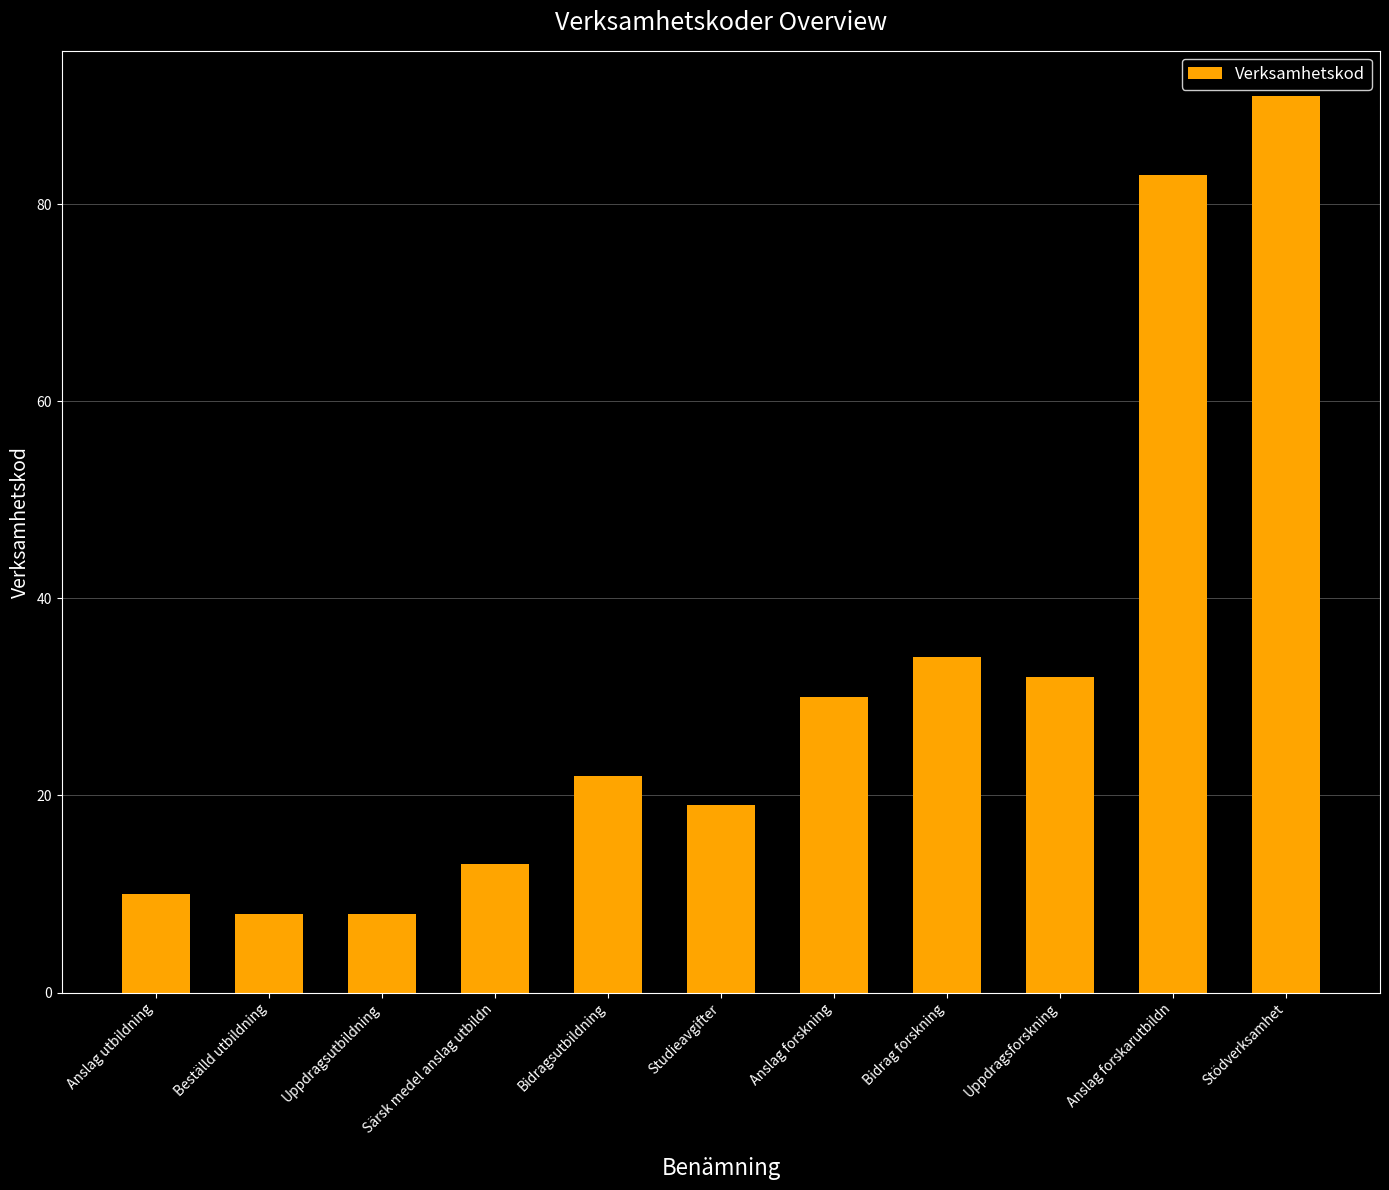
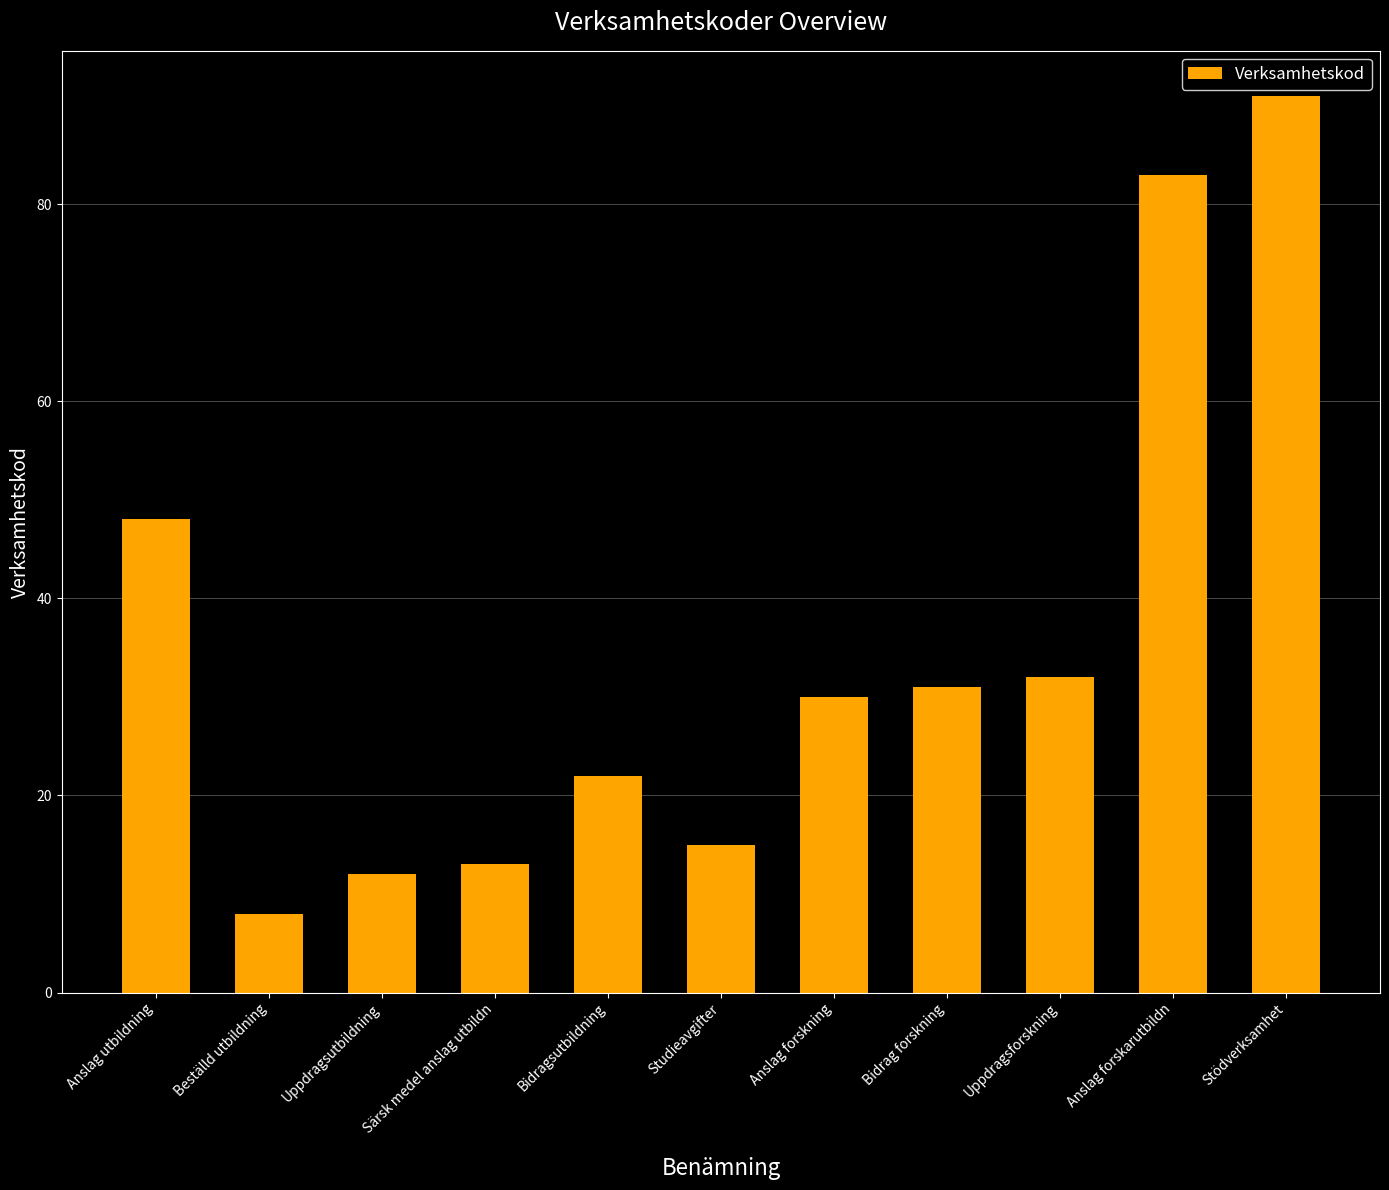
Anslag utbildning: 10 -> 48
Uppdragsutbildning: 8 -> 12
Studieavgifter: 19 -> 15
Bidrag forskning: 34 -> 31
